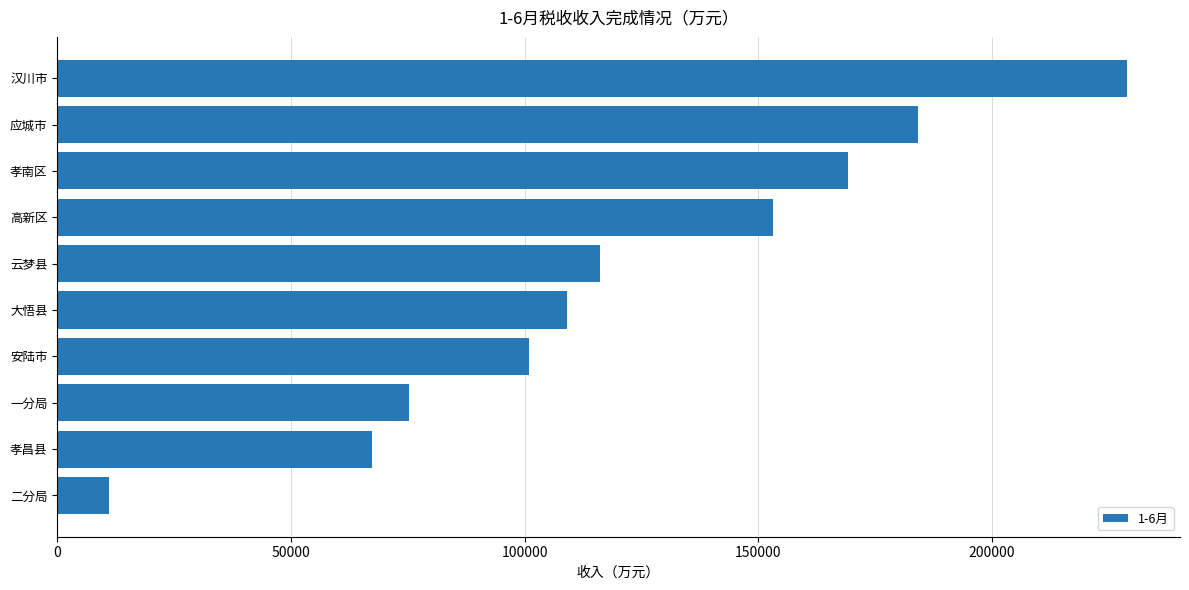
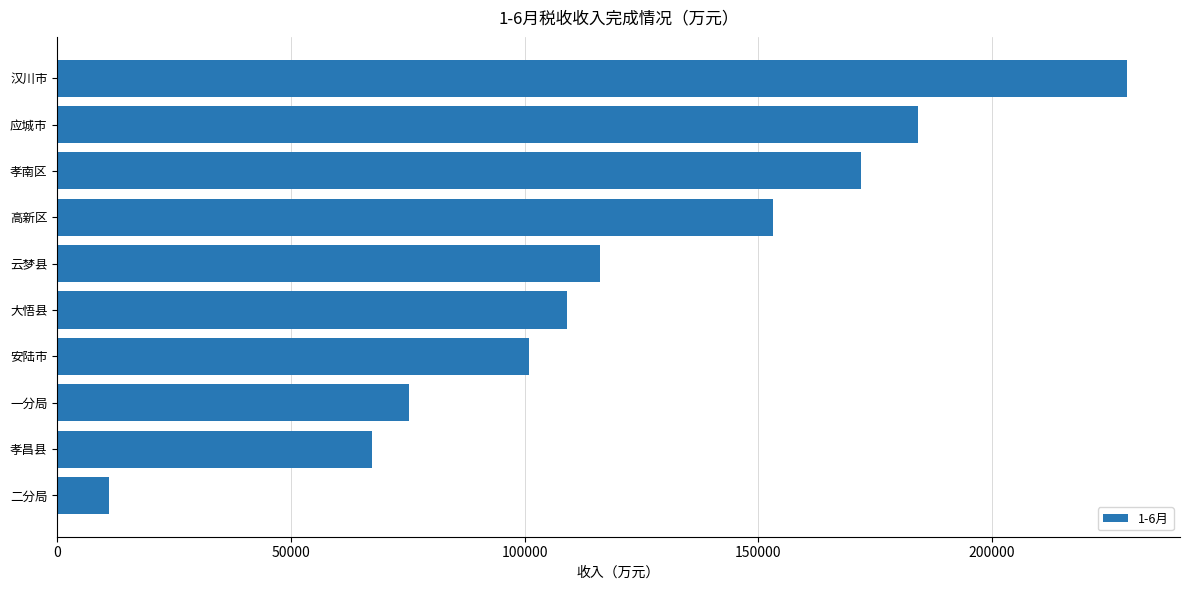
孝南区: 169000 -> 172000
